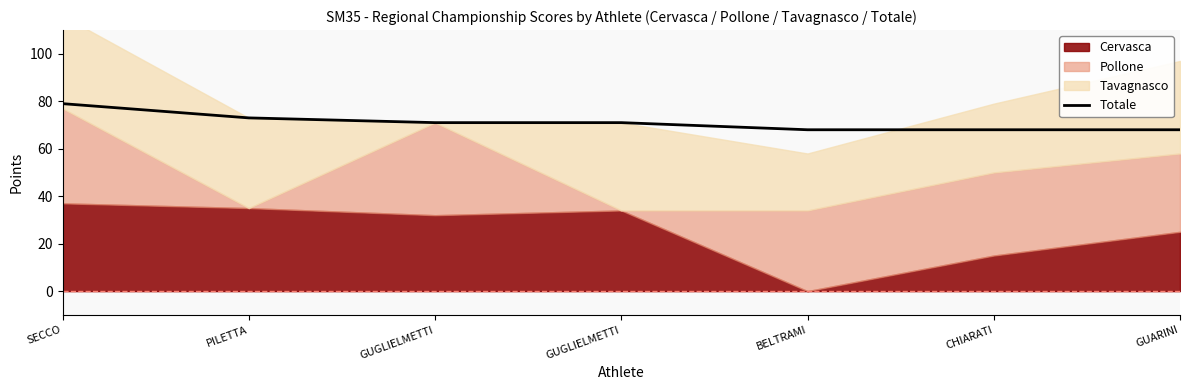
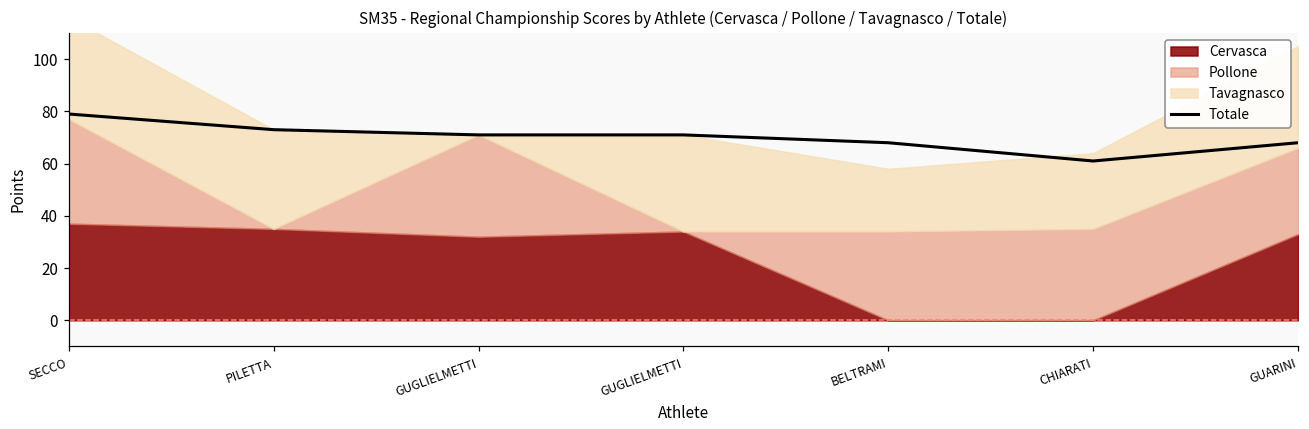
Totale, CHIARATI: 68 -> 61
Cervasca, CHIARATI: 15 -> 0
Cervasca, GUARINI: 25 -> 33
